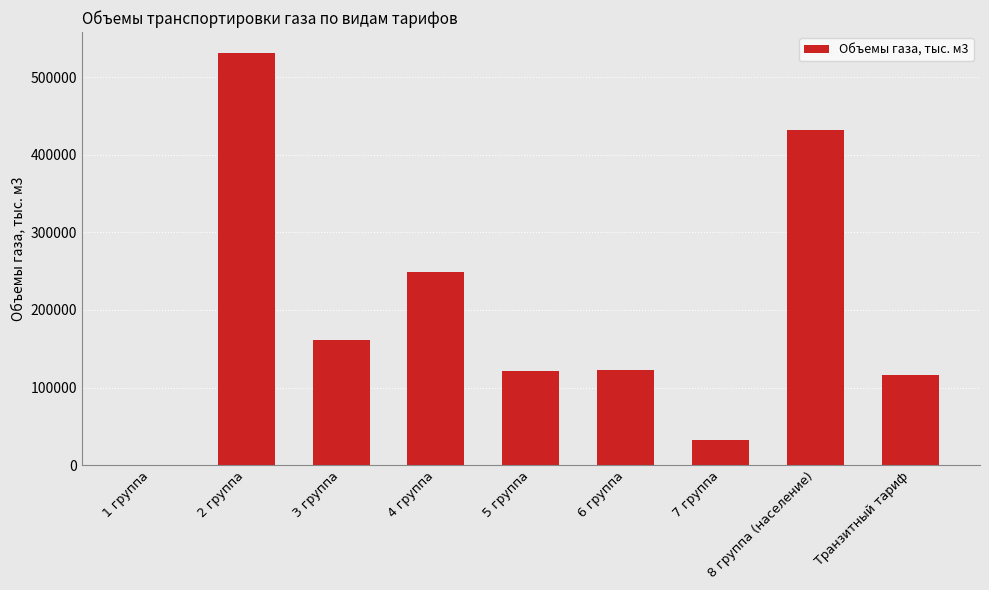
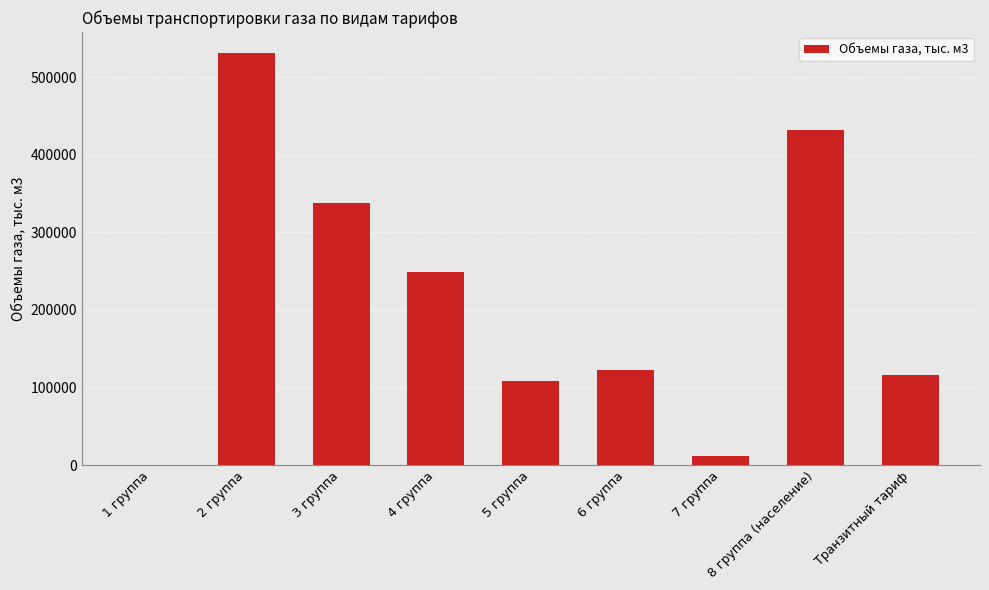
3 группа: 160000 -> 340000
5 группа: 120000 -> 110000
7 группа: 30000 -> 10000
